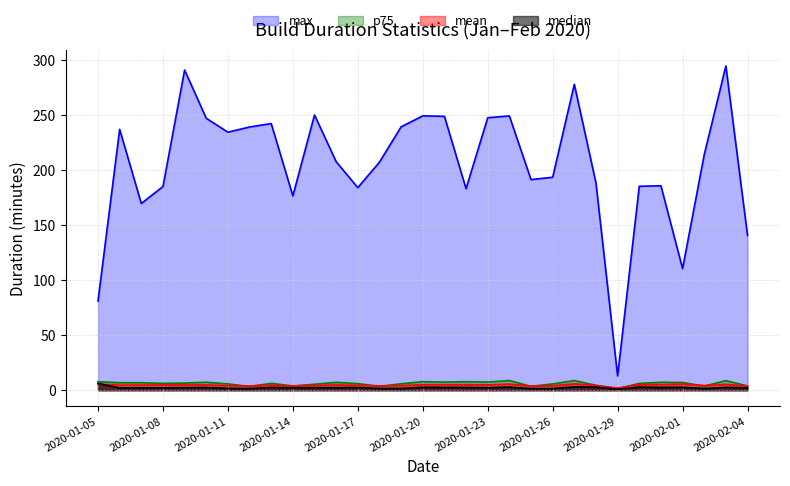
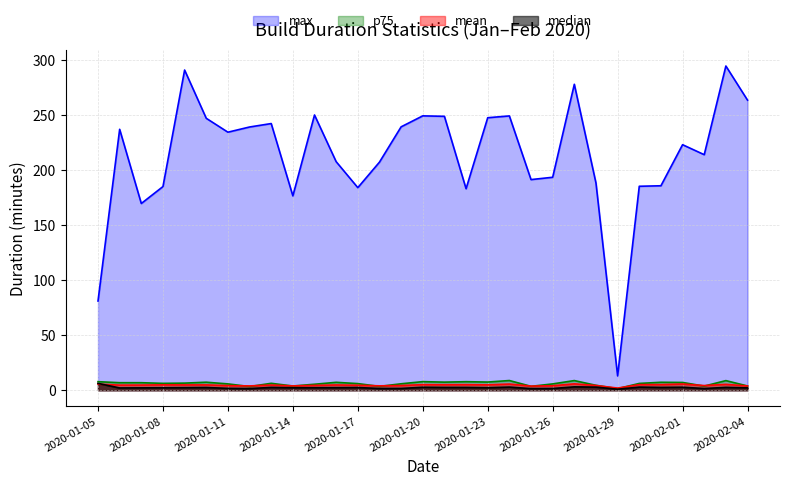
max, 2020-02-01: 110 -> 223
max, 2020-02-04: 141 -> 263
